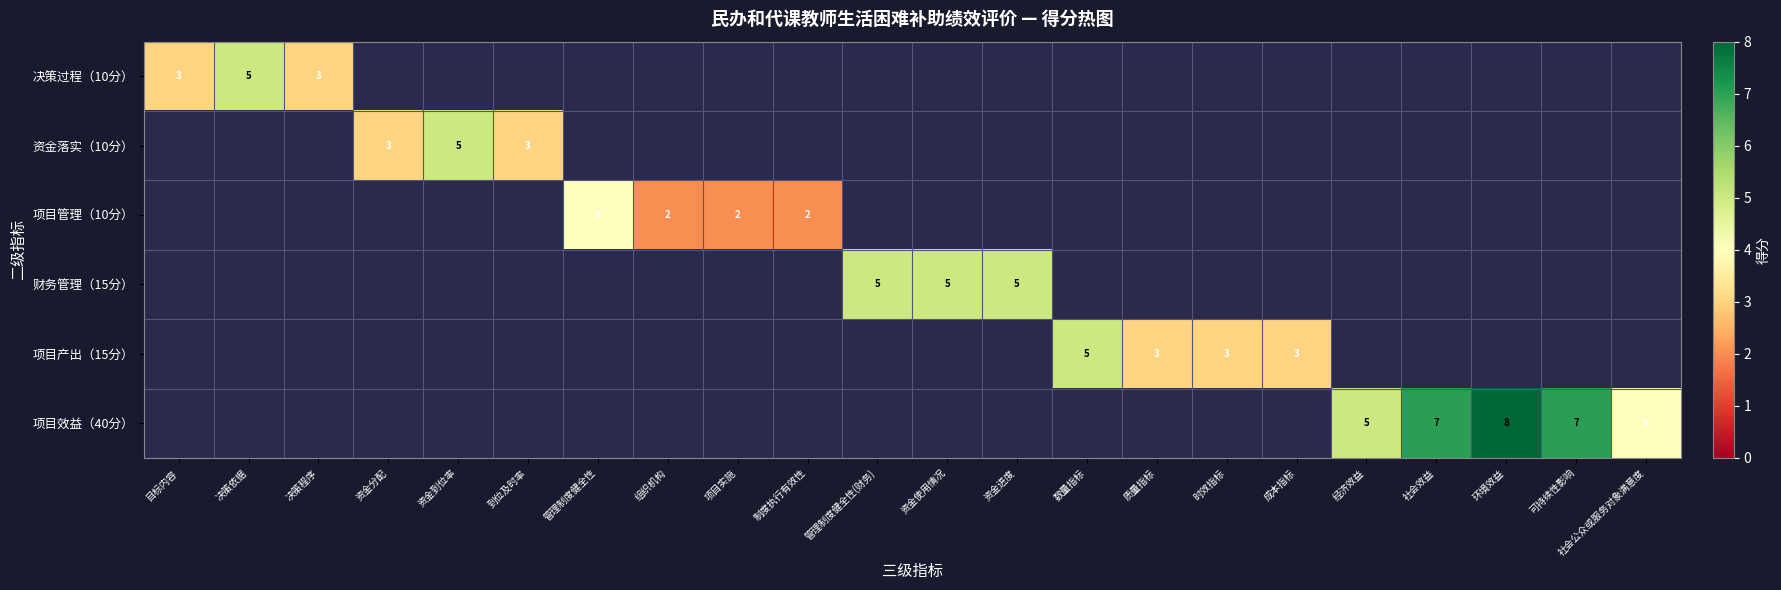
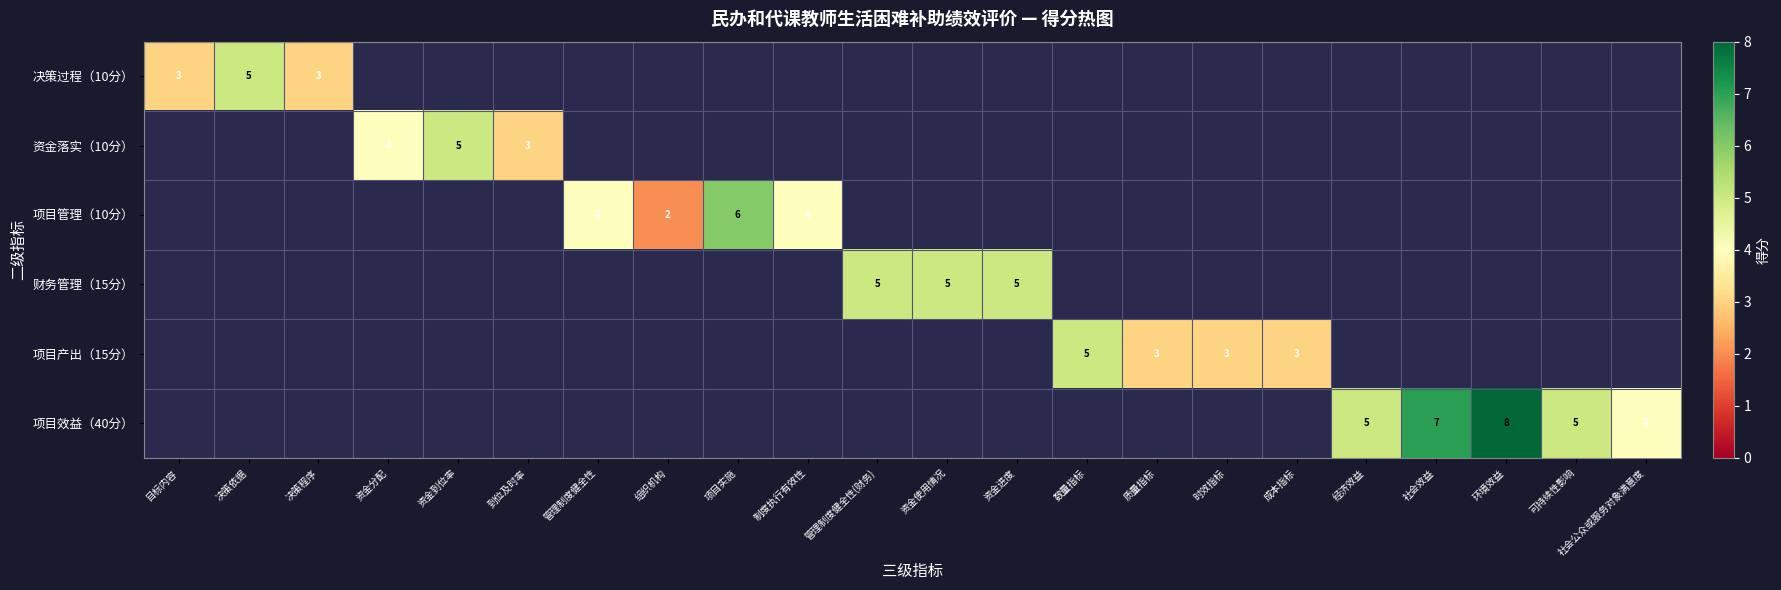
资金落实（10分）, 资金分配: 3 -> 4
项目管理（10分）, 项目实施: 2 -> 6
项目管理（10分）, 制度执行有效性: 2 -> 4
项目效益（40分）, 可持续性影响: 7 -> 5
